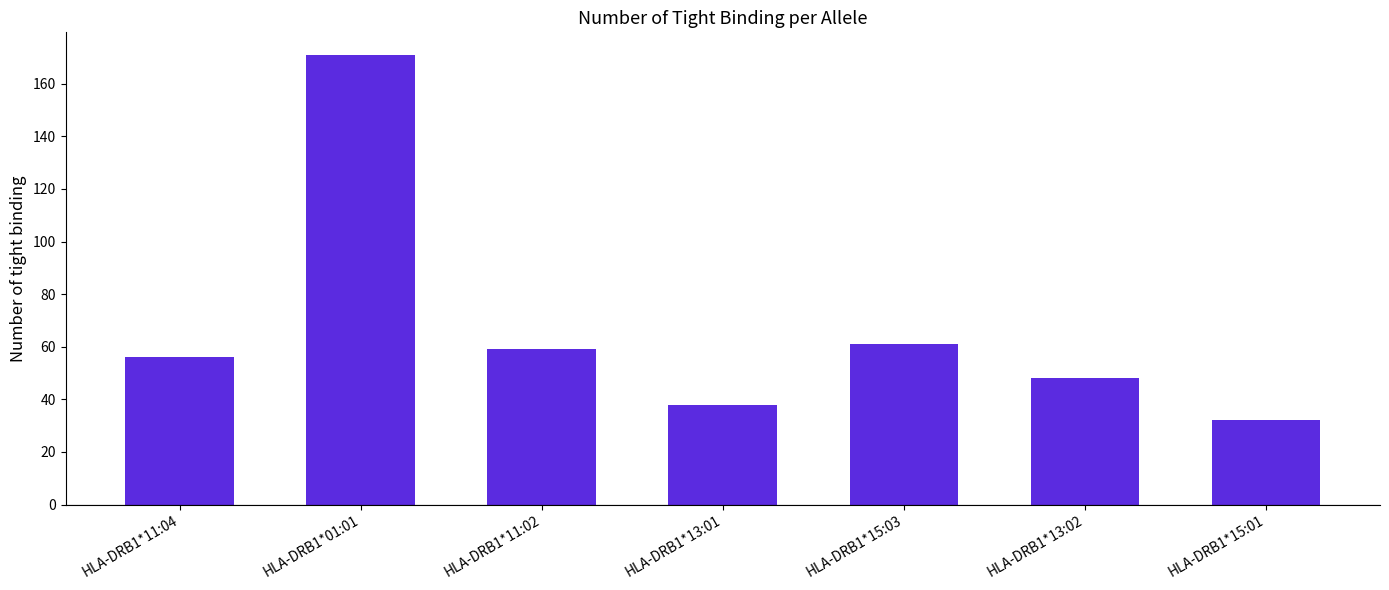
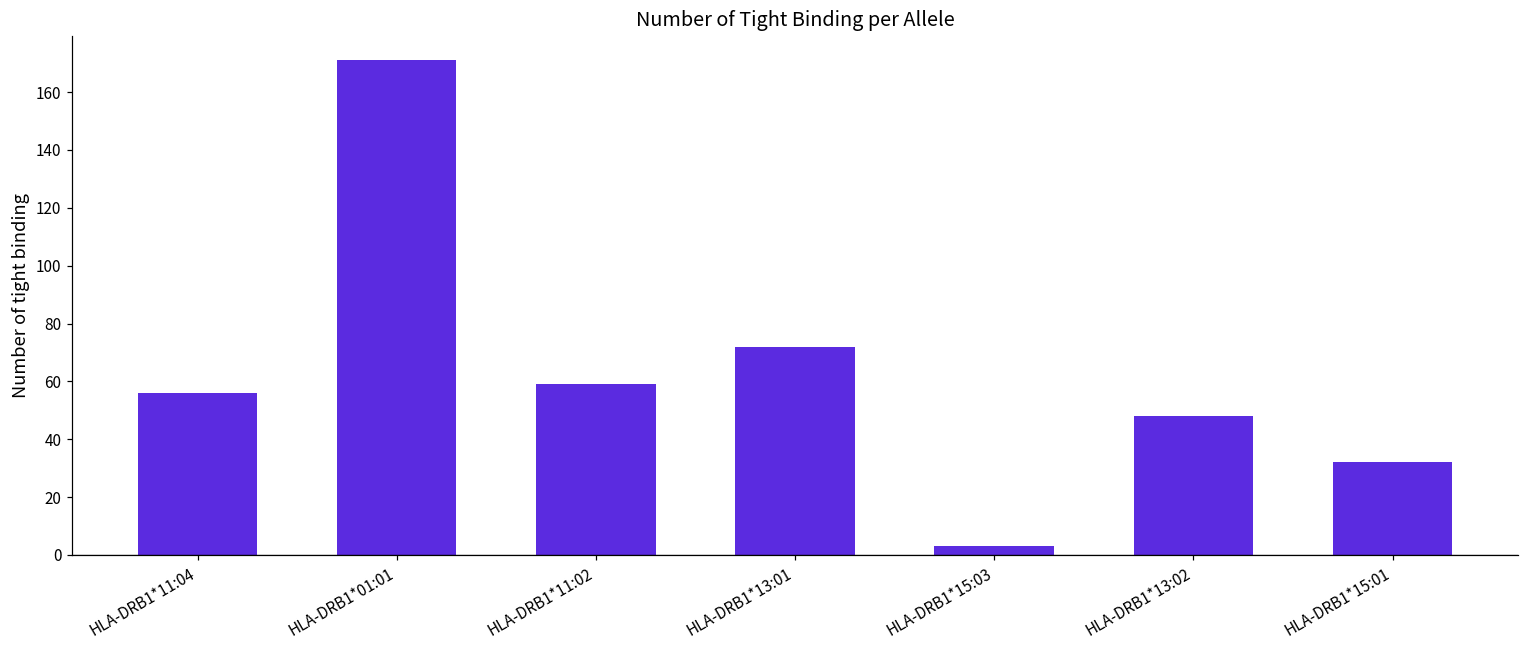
HLA-DRB1*13:01: 38 -> 72
HLA-DRB1*15:03: 61 -> 3
